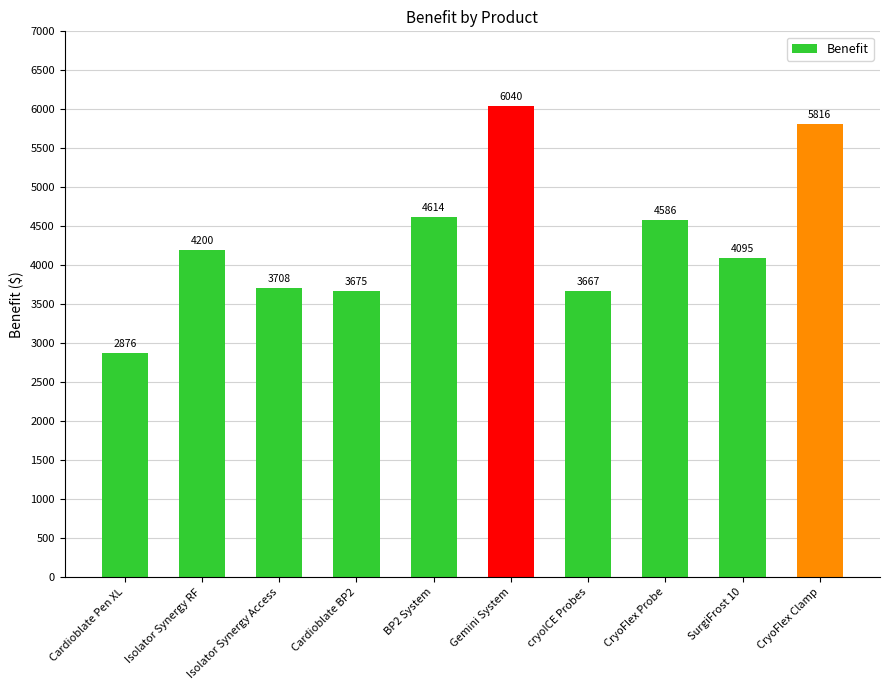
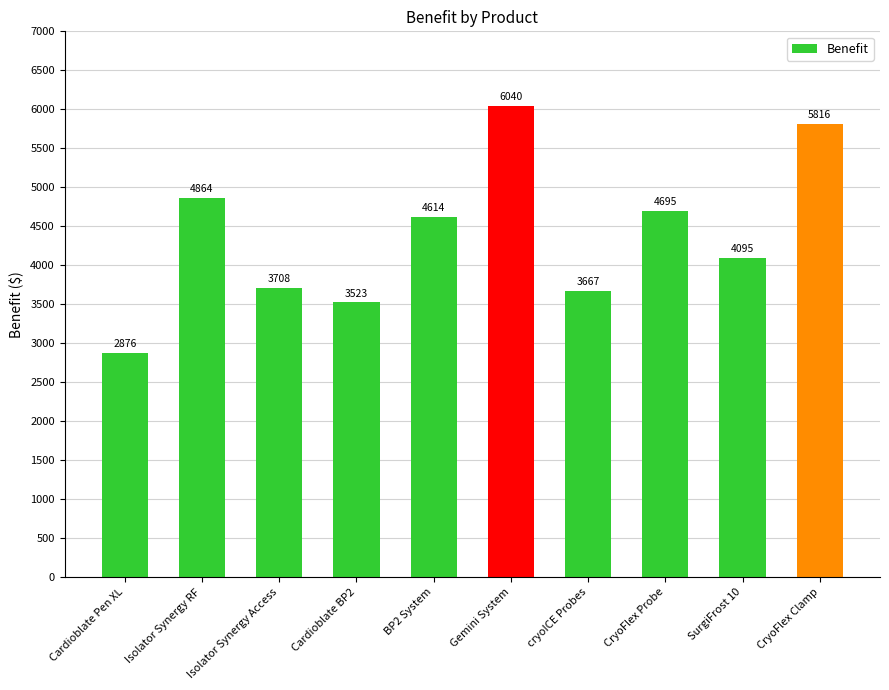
Isolator Synergy RF: 4200 -> 4864
Cardioblate BP2: 3675 -> 3523
CryoFlex Probe: 4586 -> 4695
